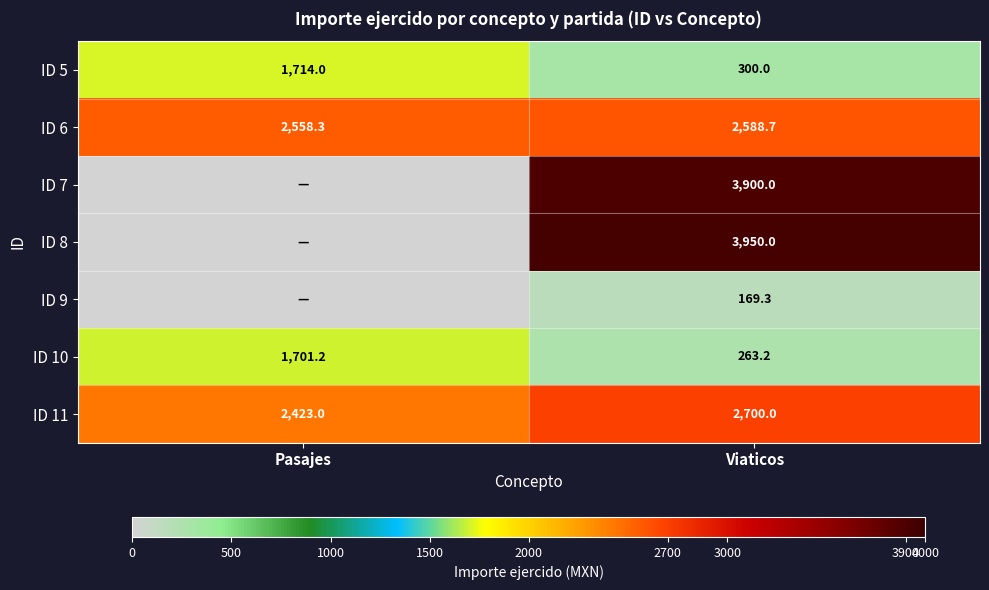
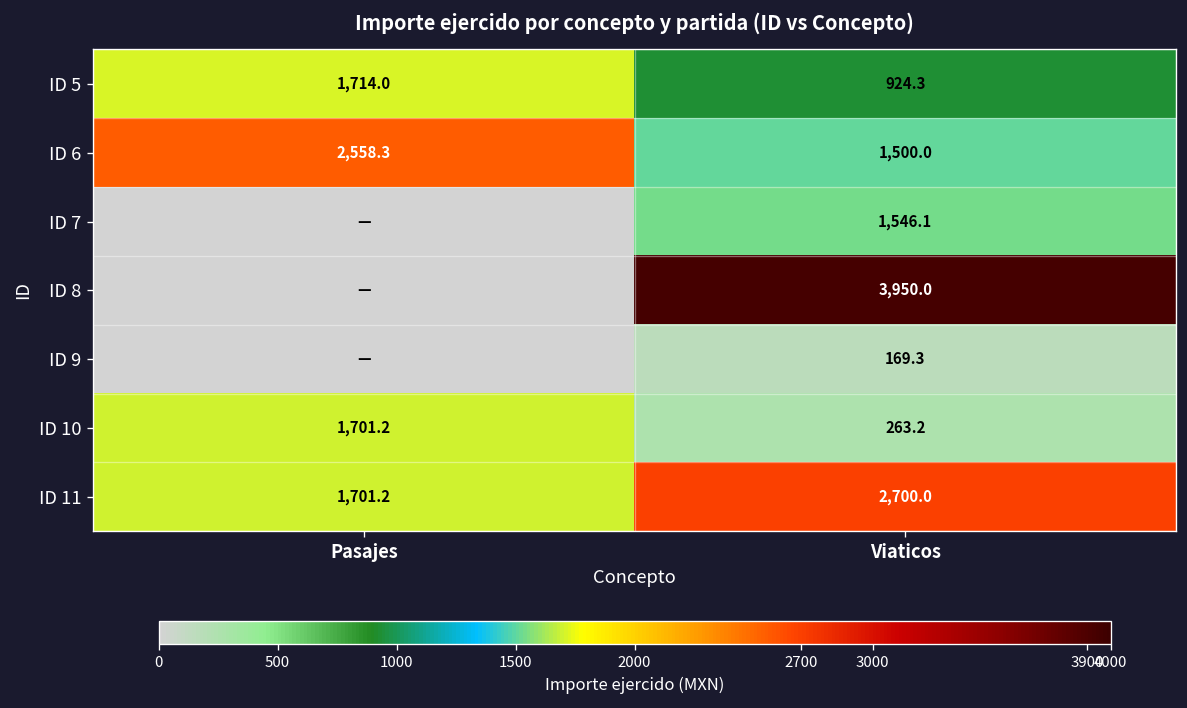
ID 5, Viaticos: 300.0 -> 924.3
ID 6, Viaticos: 2,588.7 -> 1,500.0
ID 7, Viaticos: 3,900.0 -> 1,546.1
ID 11, Pasajes: 2,423.0 -> 1,701.2
